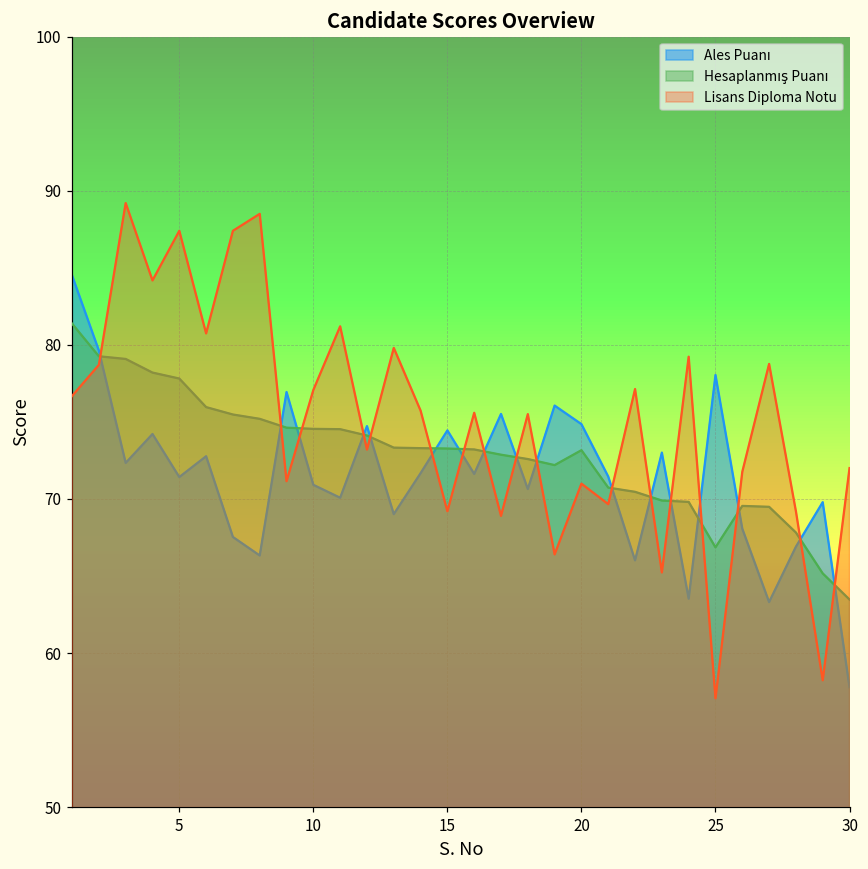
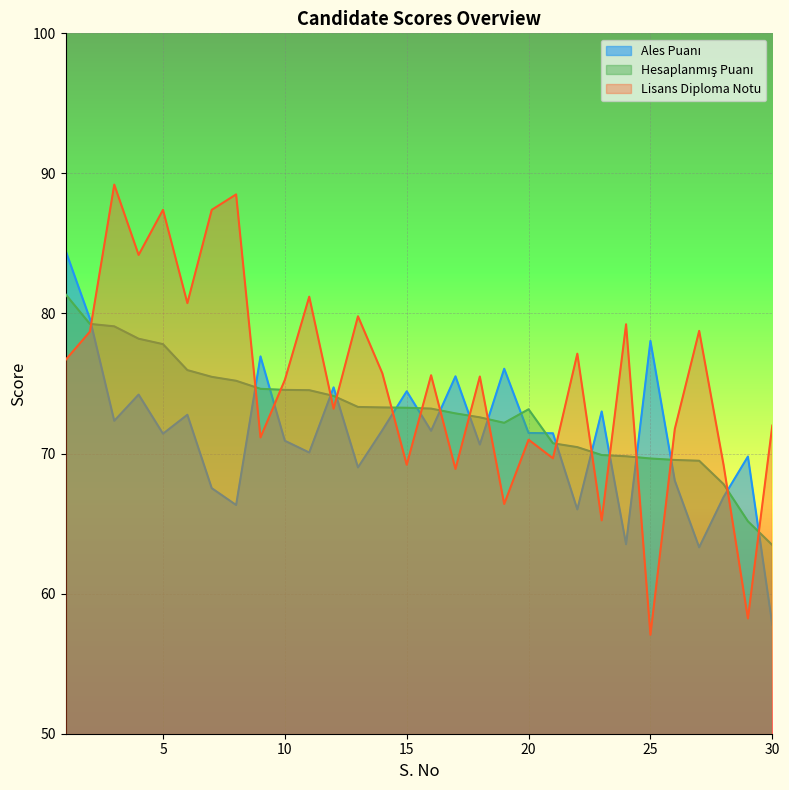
Lisans Diploma Notu, 10: 77.1 -> 75.3
Ales Puanı, 20: 74.9 -> 71.5
Hesaplanmış Puanı, 25: 66.9 -> 69.6
